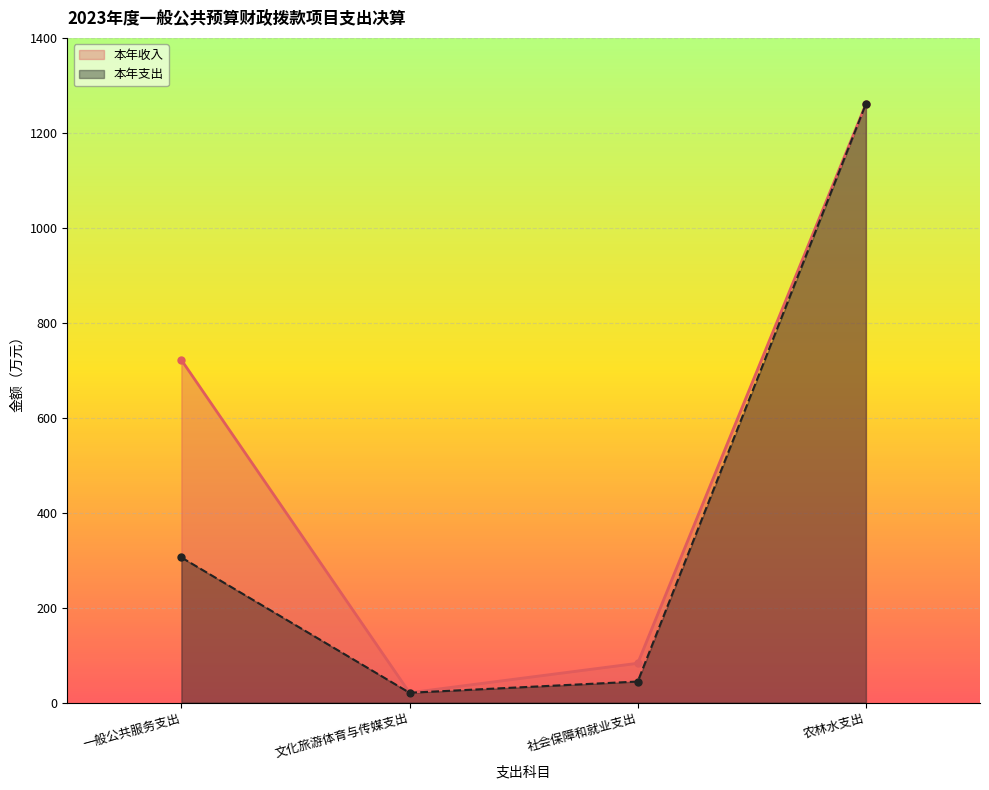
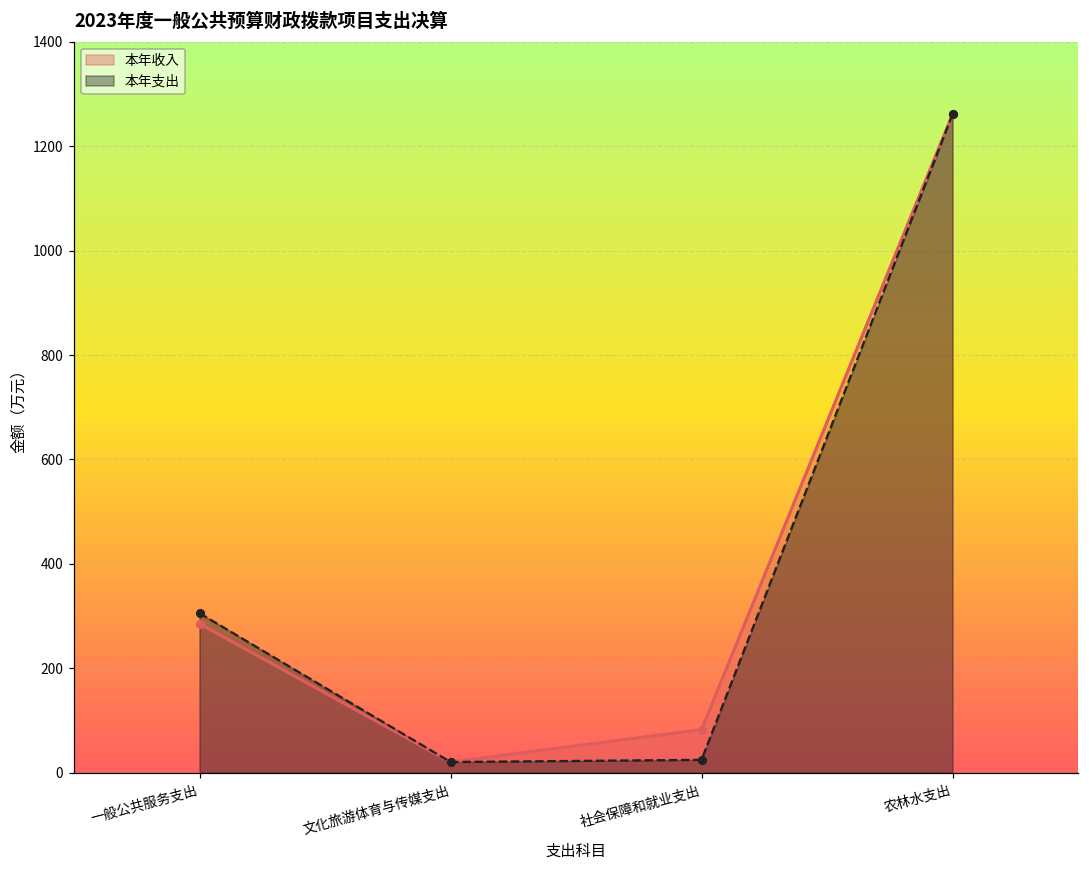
本年收入, 一般公共服务支出: 720 -> 290
本年支出, 社会保障和就业支出: 40 -> 20
